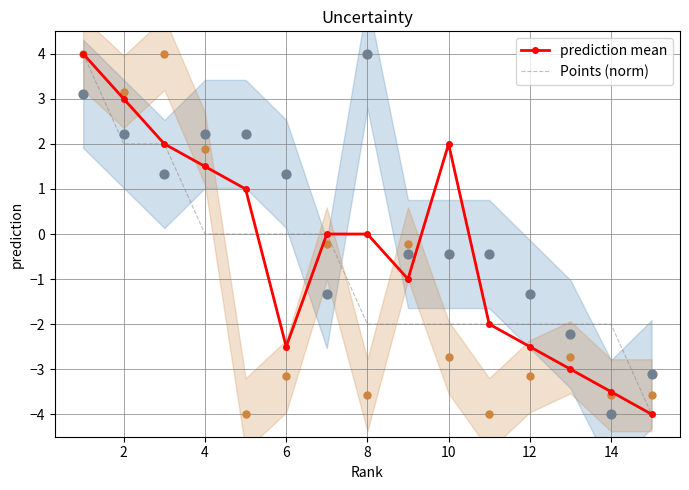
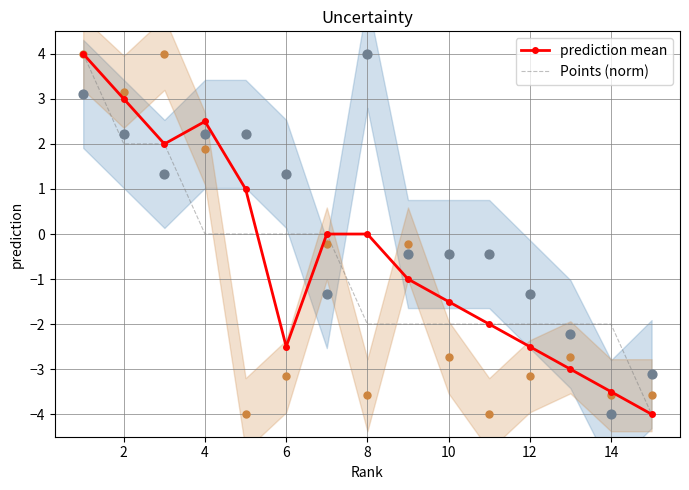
prediction mean, 4: 1.5 -> 2.5
prediction mean, 10: 2.0 -> -1.5
